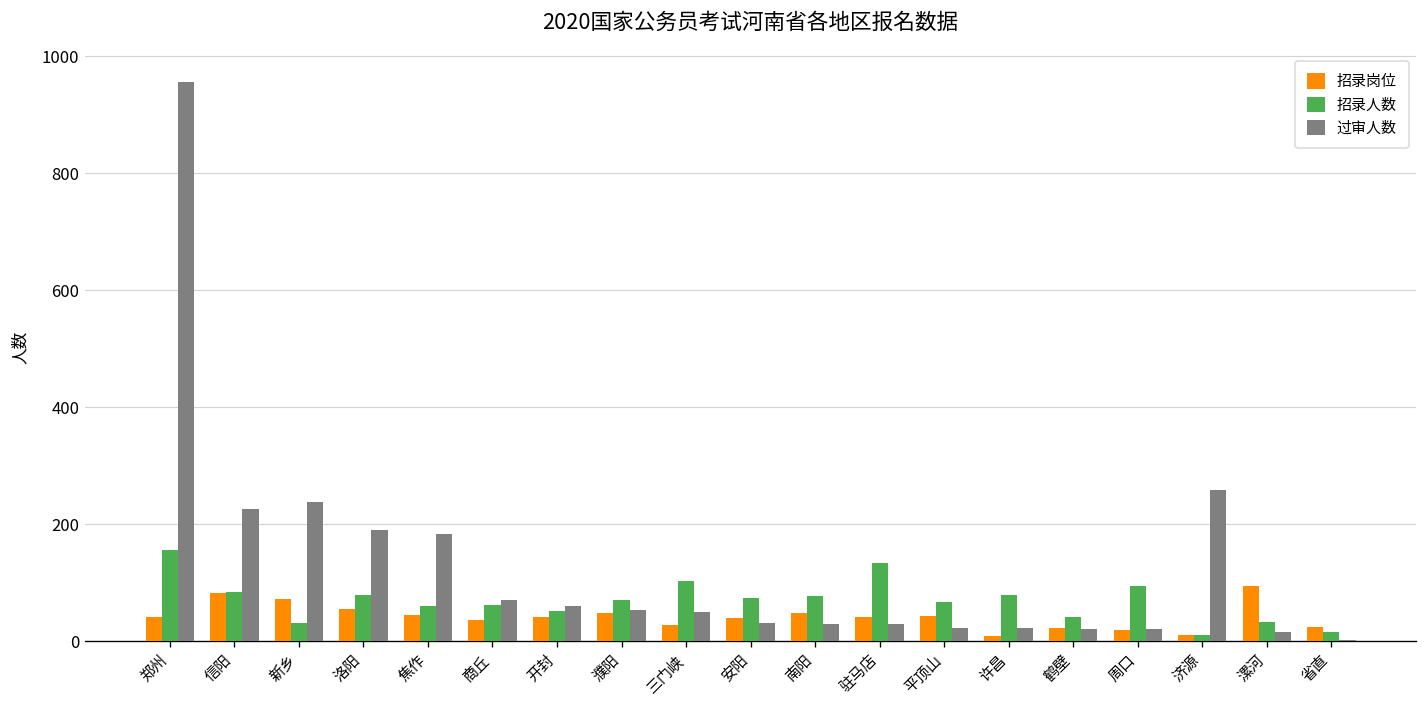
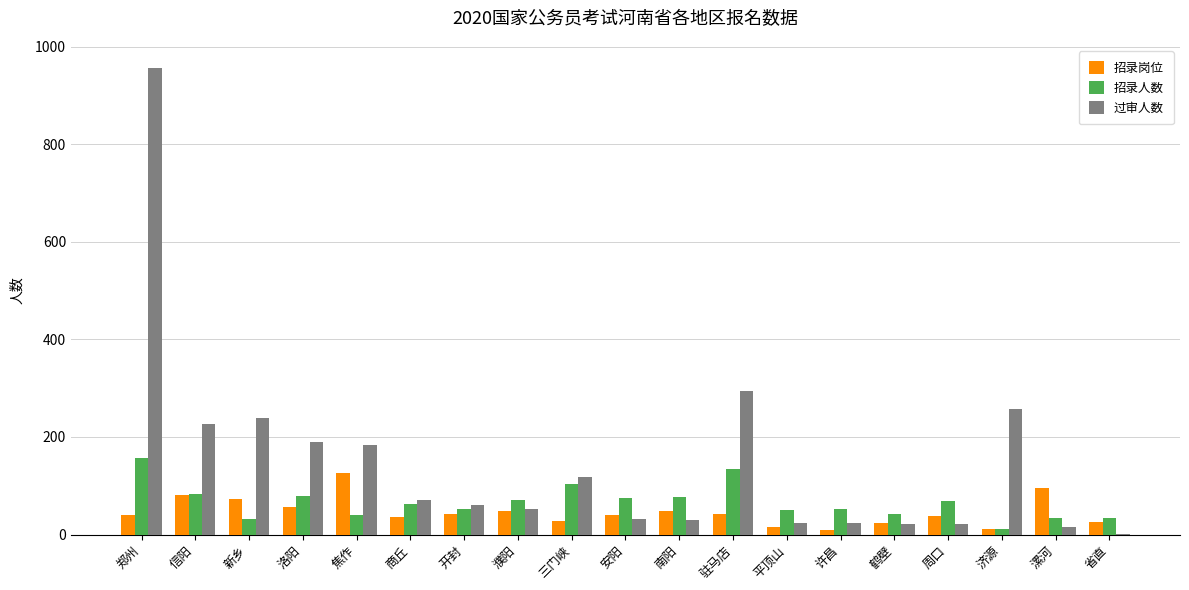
招录岗位, 焦作: 50 -> 130
招录人数, 焦作: 60 -> 40
过审人数, 三门峡: 50 -> 120
过审人数, 驻马店: 30 -> 290
招录岗位, 平顶山: 40 -> 20
招录人数, 平顶山: 70 -> 50
招录人数, 许昌: 80 -> 50
招录岗位, 周口: 20 -> 40
招录人数, 周口: 100 -> 70
招录人数, 省直: 20 -> 30
